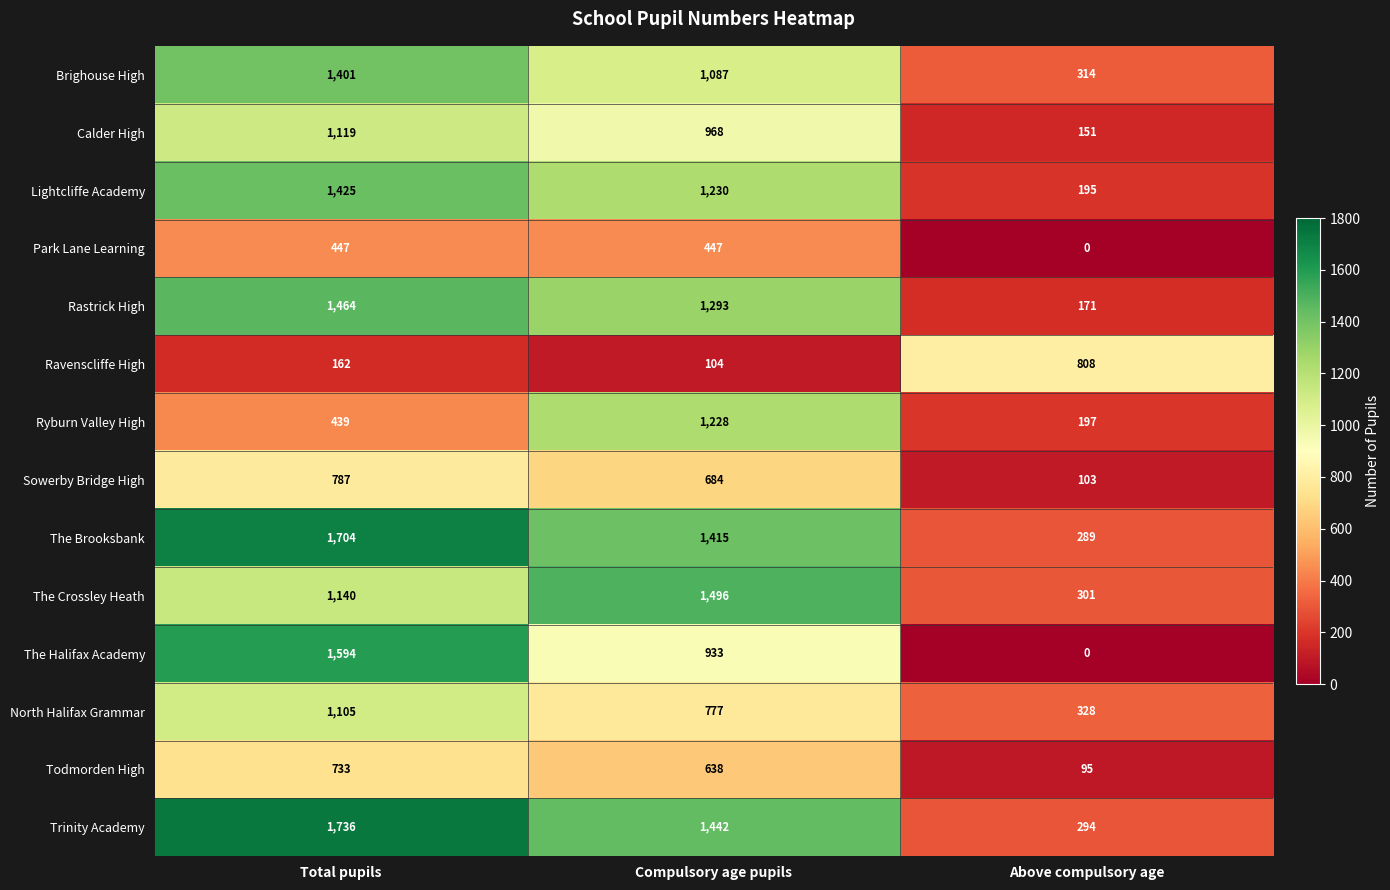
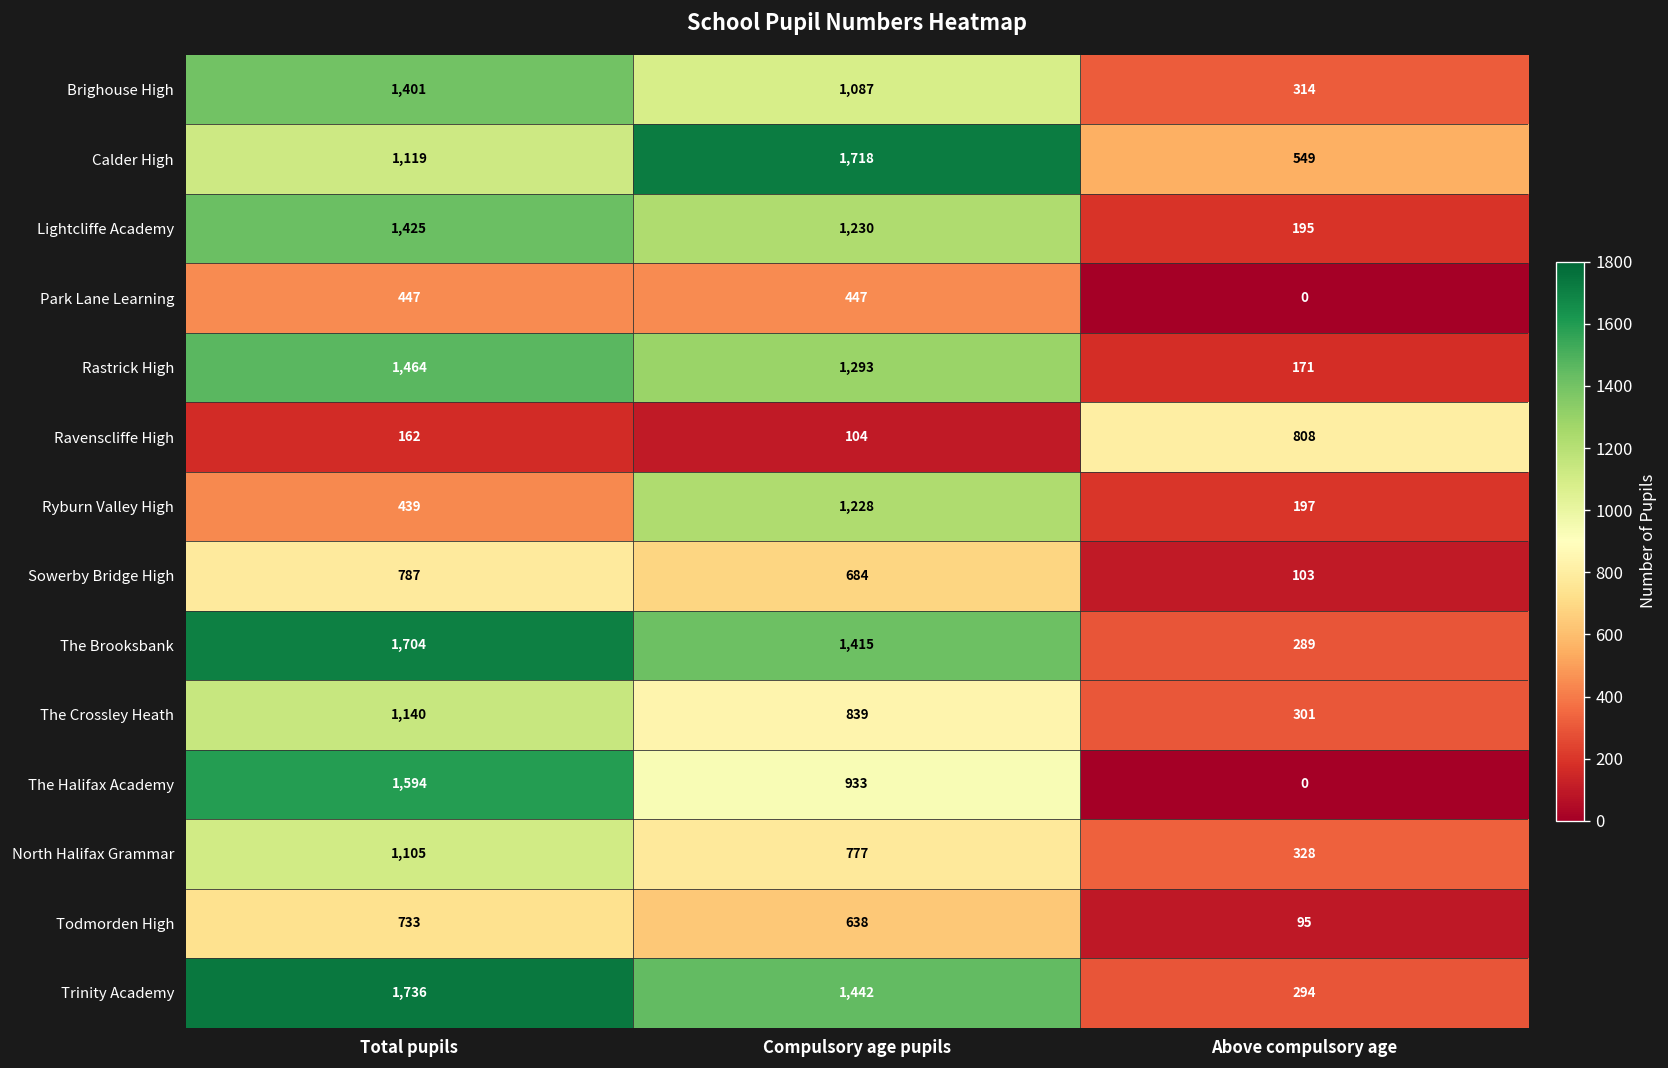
Calder High, Compulsory age pupils: 968 -> 1,718
Calder High, Above compulsory age: 151 -> 549
The Crossley Heath, Compulsory age pupils: 1,496 -> 839
